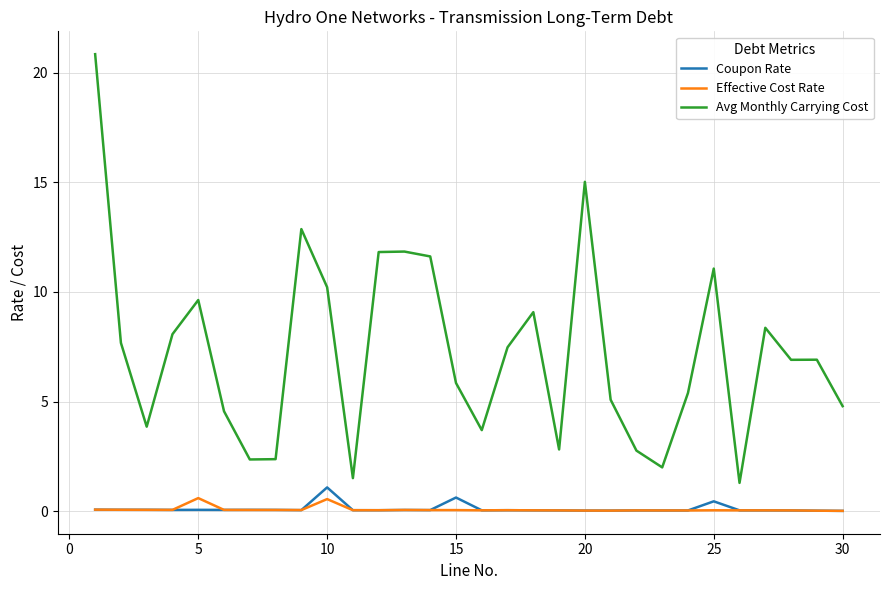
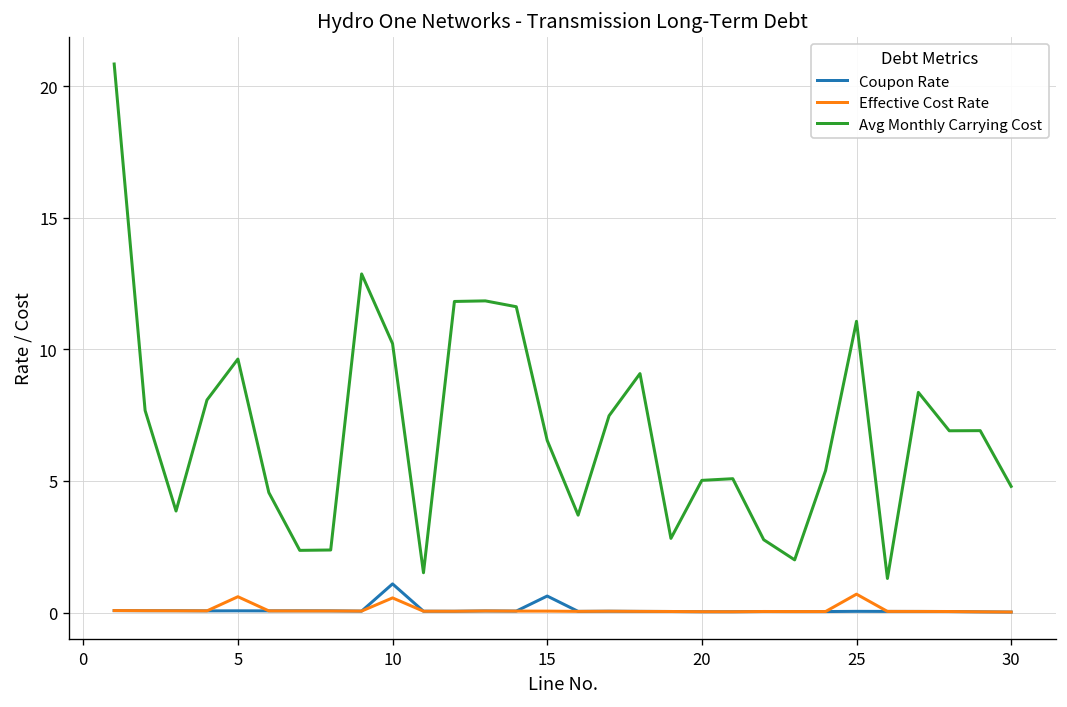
Avg Monthly Carrying Cost, 15: 5.9 -> 6.5
Avg Monthly Carrying Cost, 20: 15.0 -> 5.0
Coupon Rate, 25: 0.5 -> 0.0
Effective Cost Rate, 25: 0.0 -> 0.7
